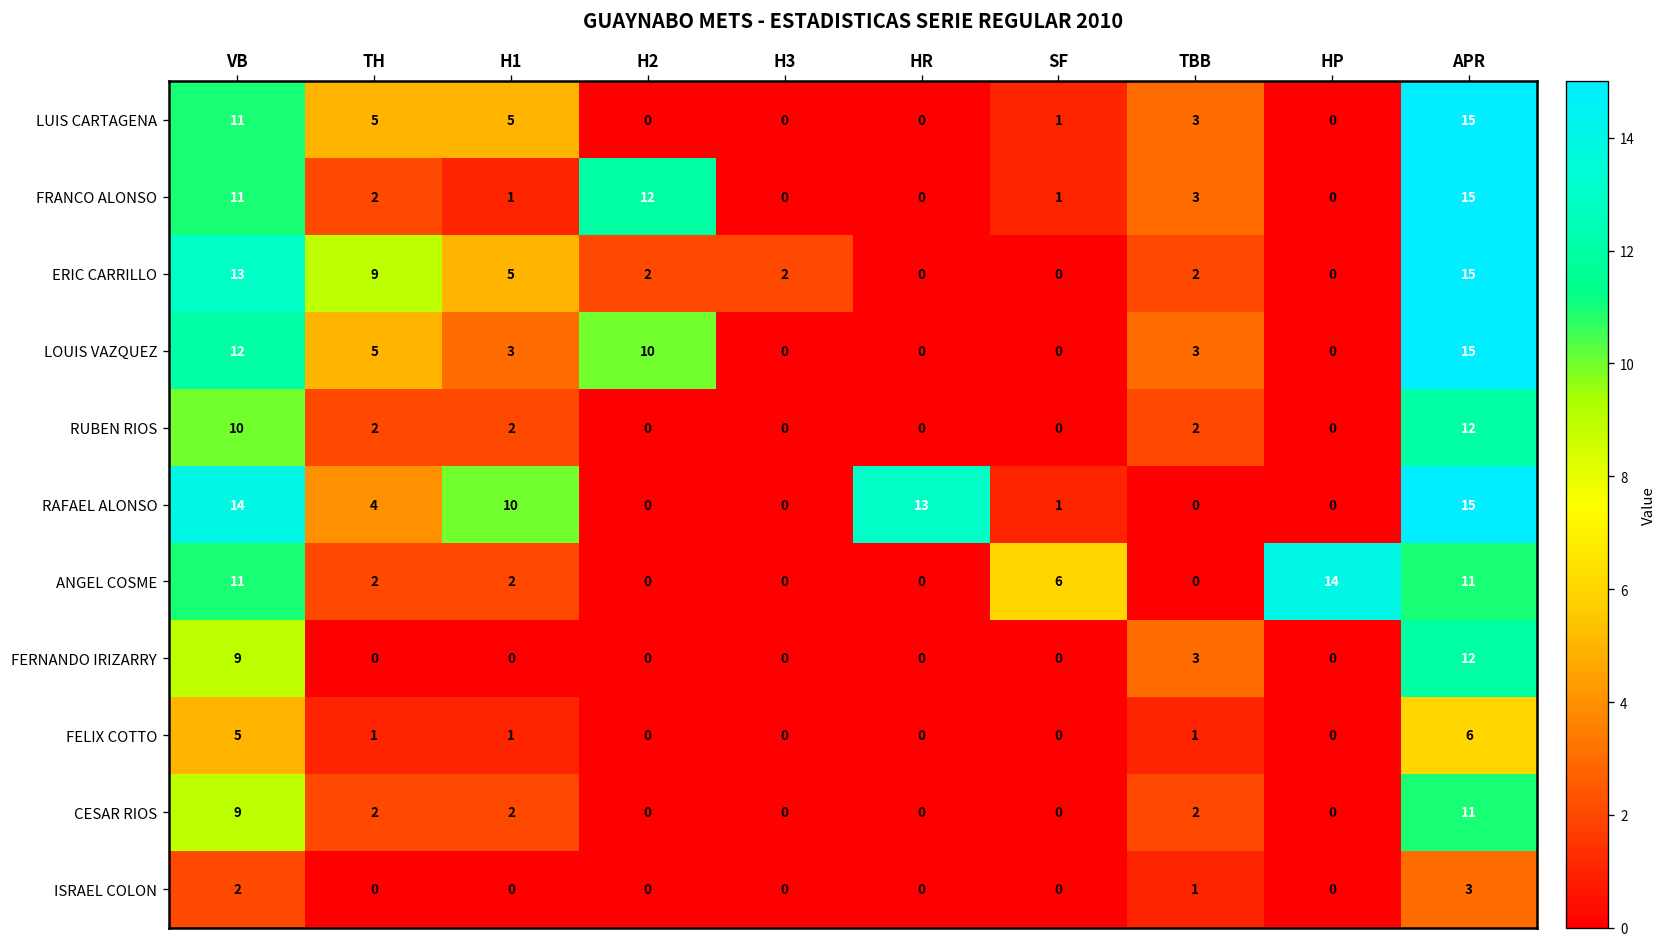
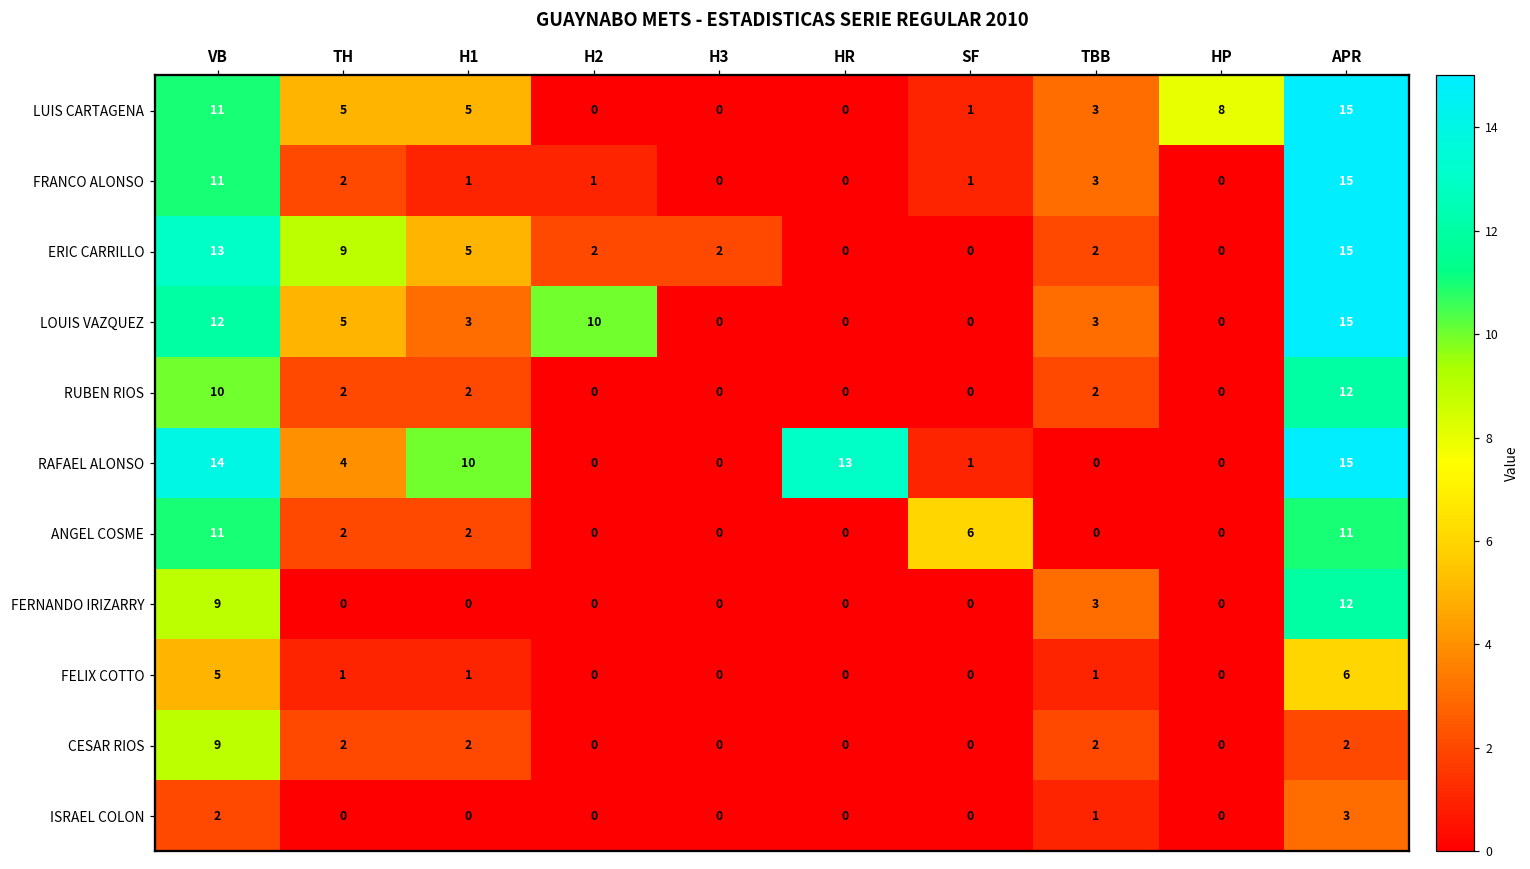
LUIS CARTAGENA, HP: 0 -> 8
FRANCO ALONSO, H2: 12 -> 1
ANGEL COSME, HP: 14 -> 0
CESAR RIOS, APR: 11 -> 2
